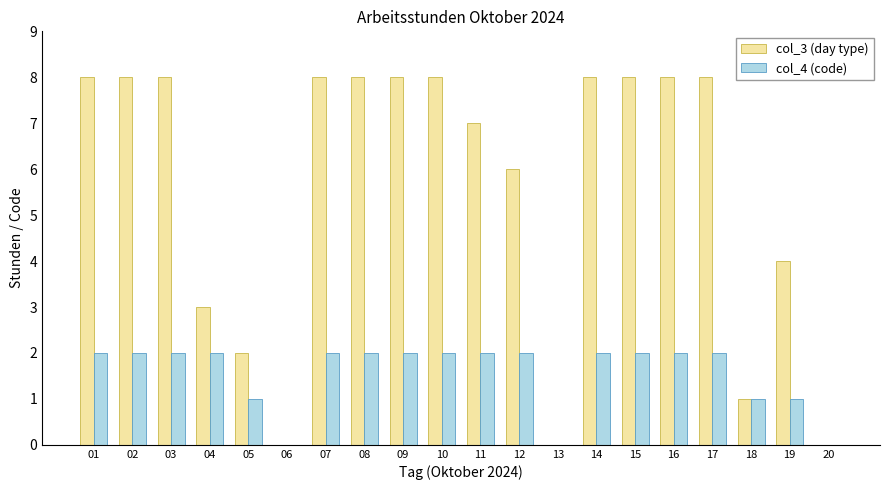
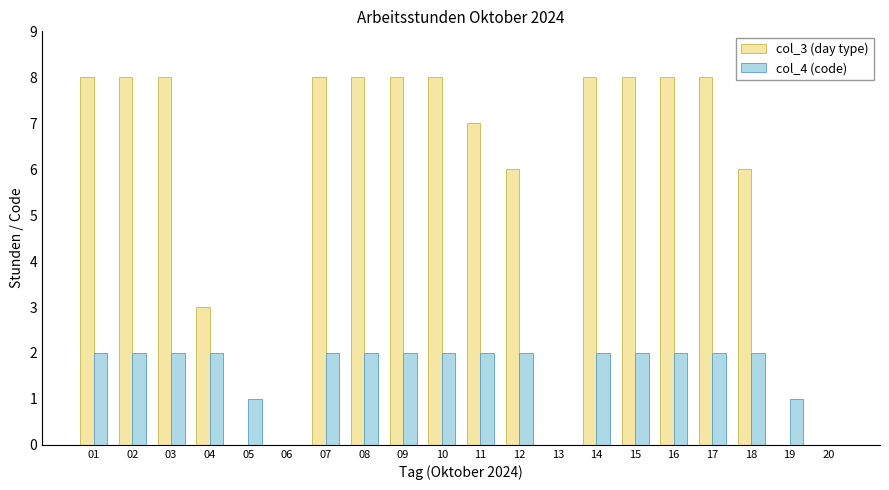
col_3 (day type), 05: 2 -> 0
col_3 (day type), 18: 1 -> 6
col_4 (code), 18: 1 -> 2
col_3 (day type), 19: 4 -> 0
